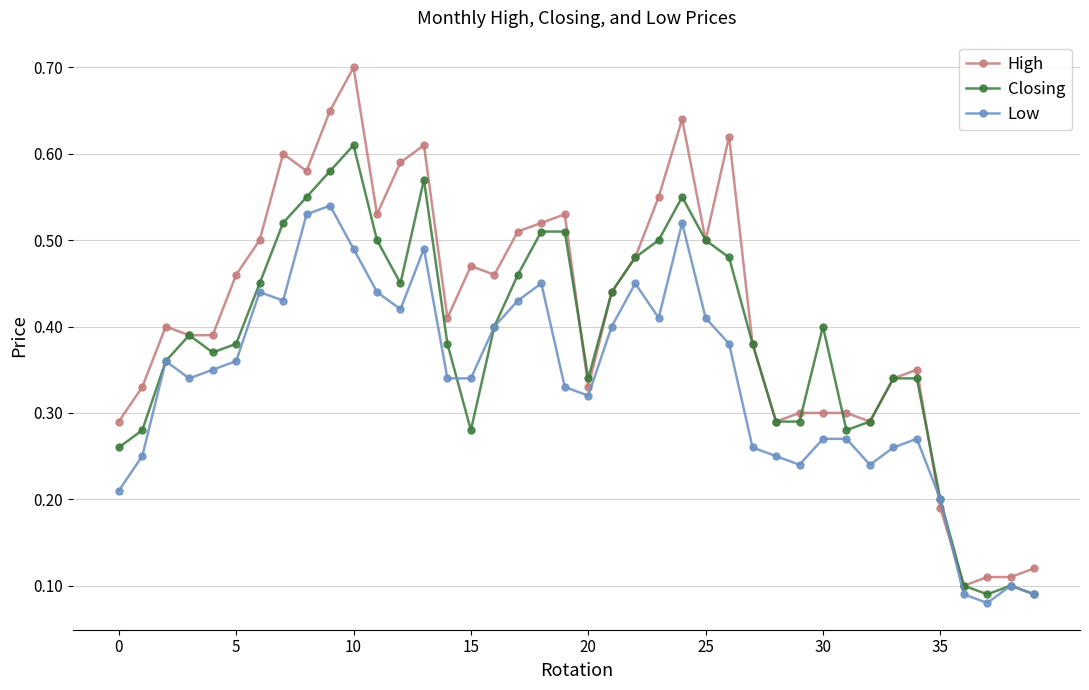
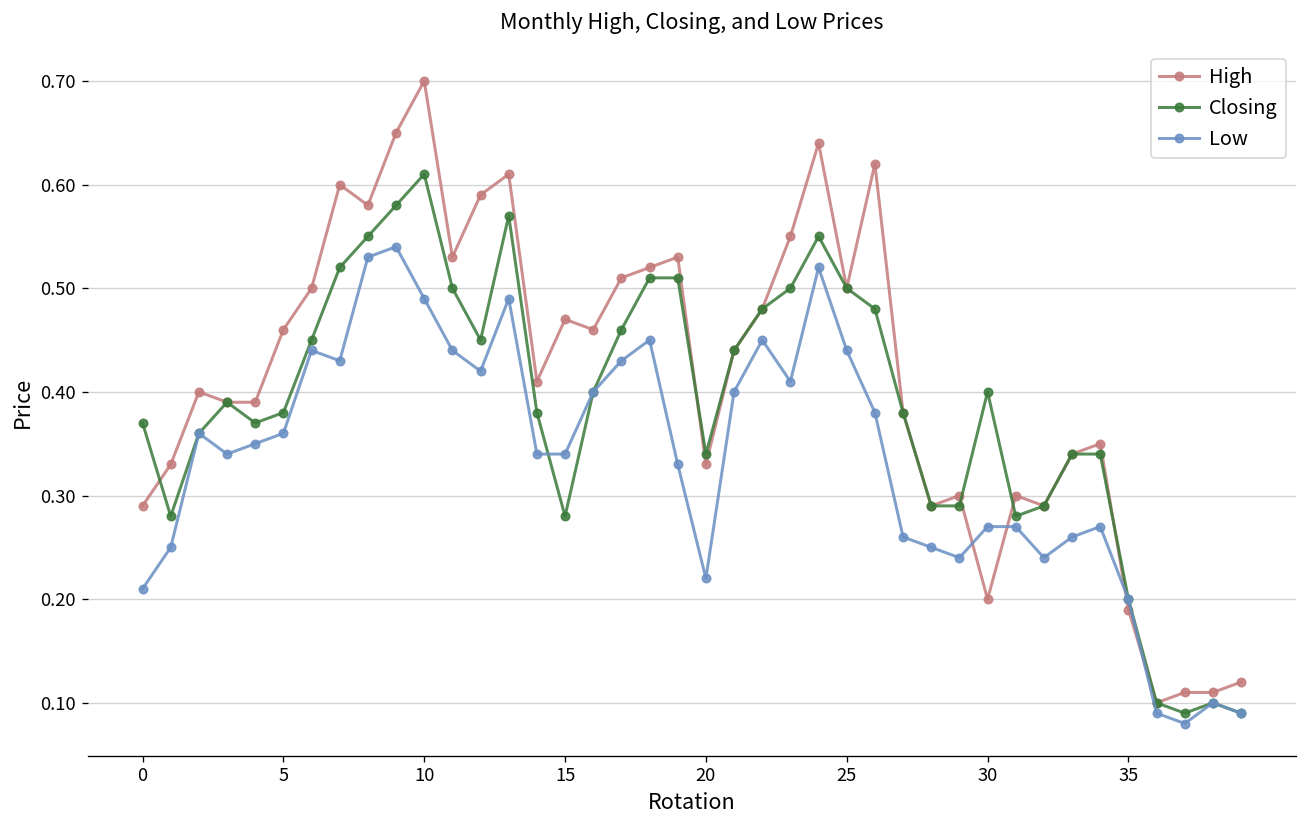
Closing, 0: 0.26 -> 0.37
Low, 20: 0.32 -> 0.22
Low, 25: 0.41 -> 0.44
High, 30: 0.3 -> 0.2
